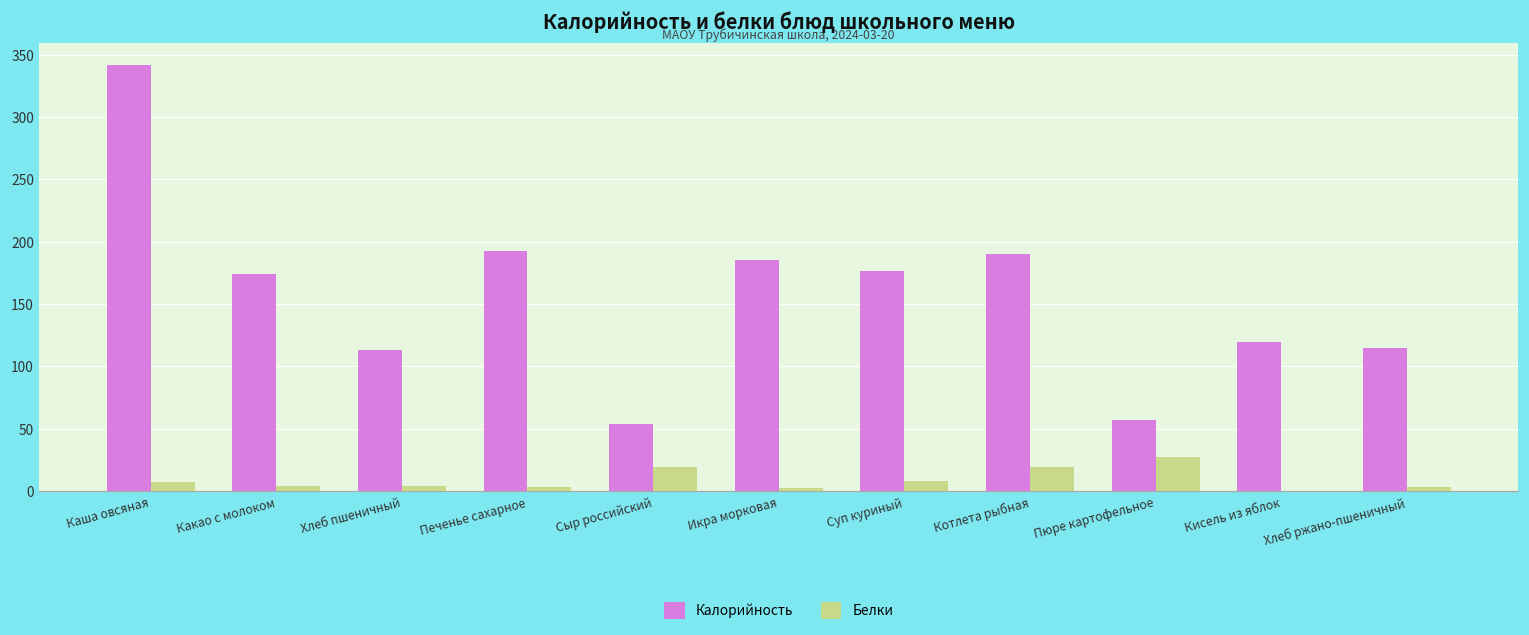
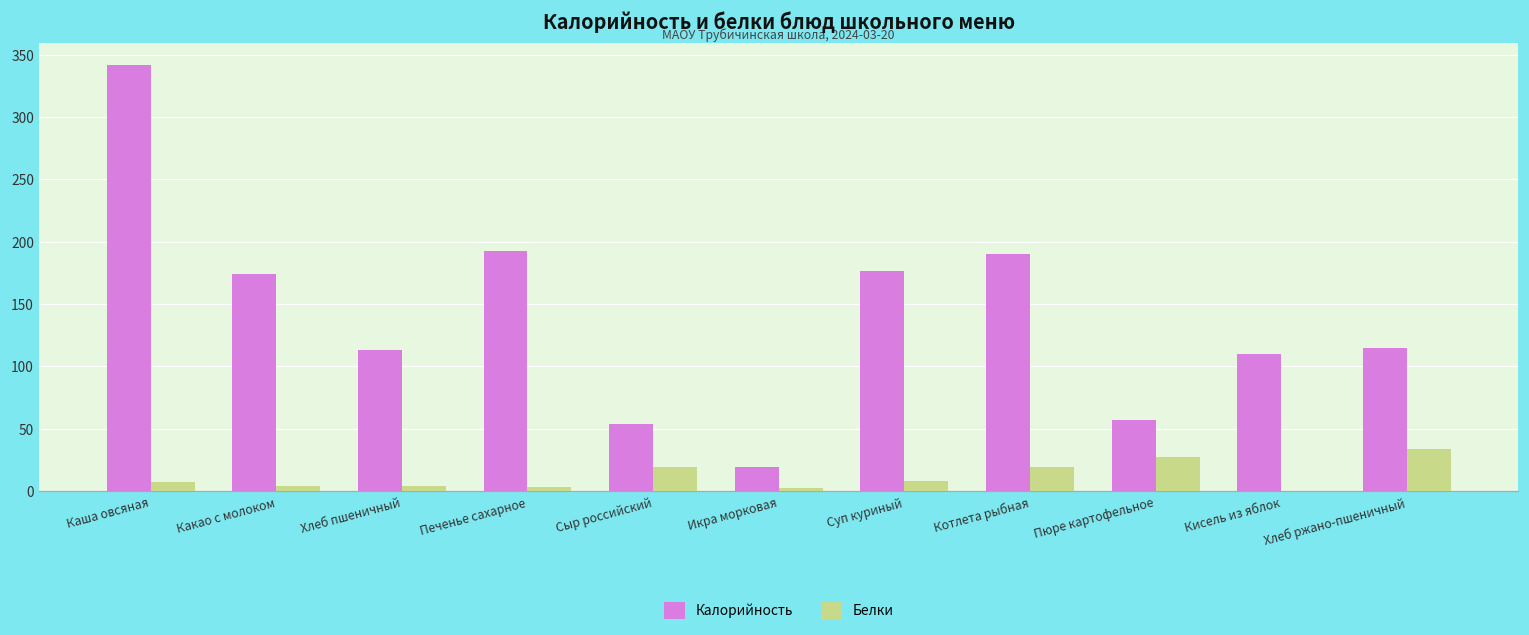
Калорийность, Икра морковая: 185 -> 19
Калорийность, Кисель из яблок: 119 -> 110
Белки, Хлеб ржано-пшеничный: 3 -> 34
